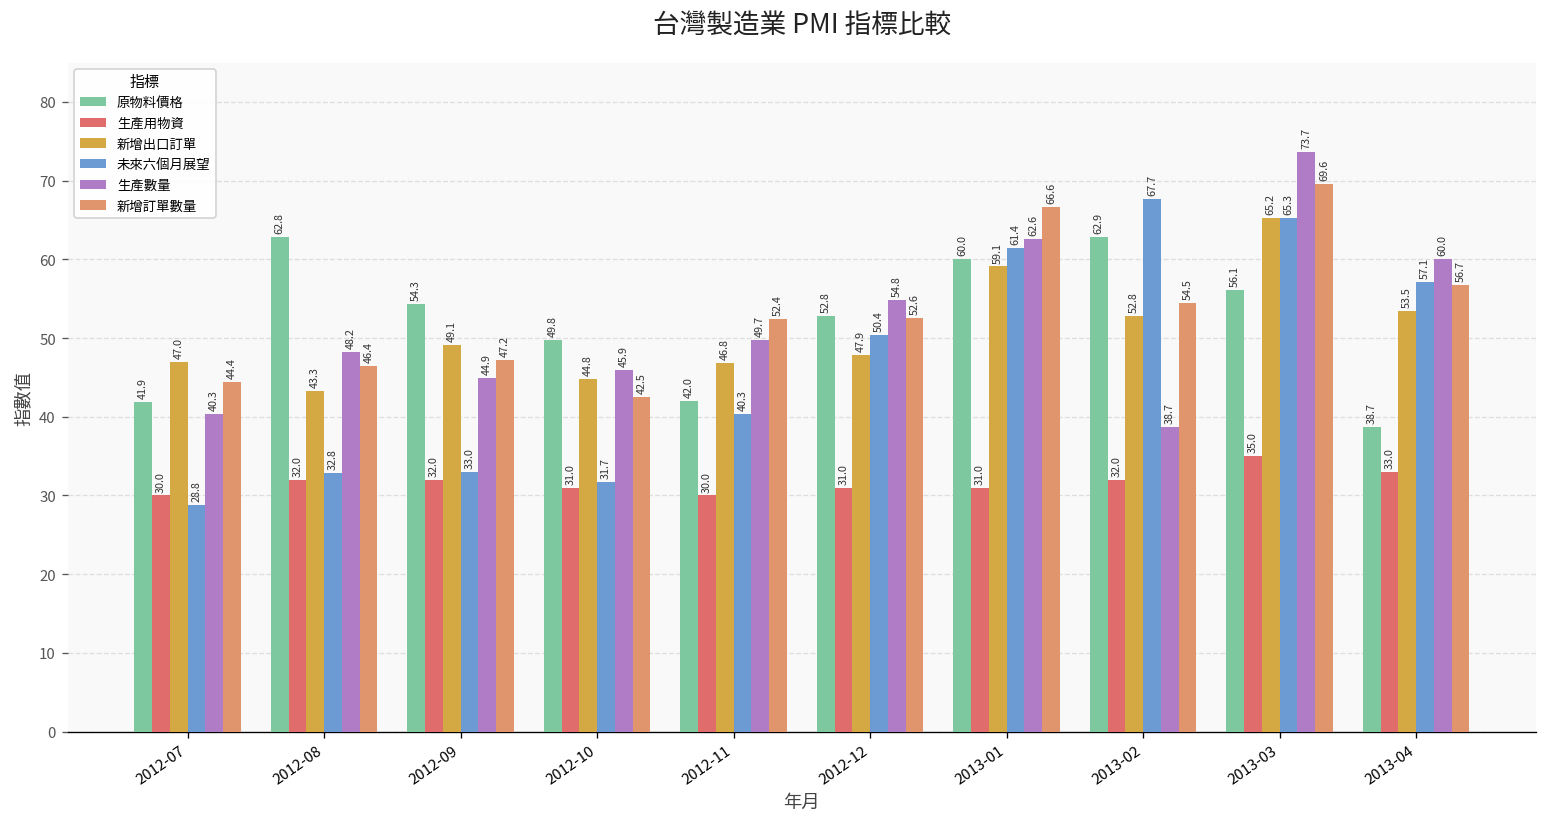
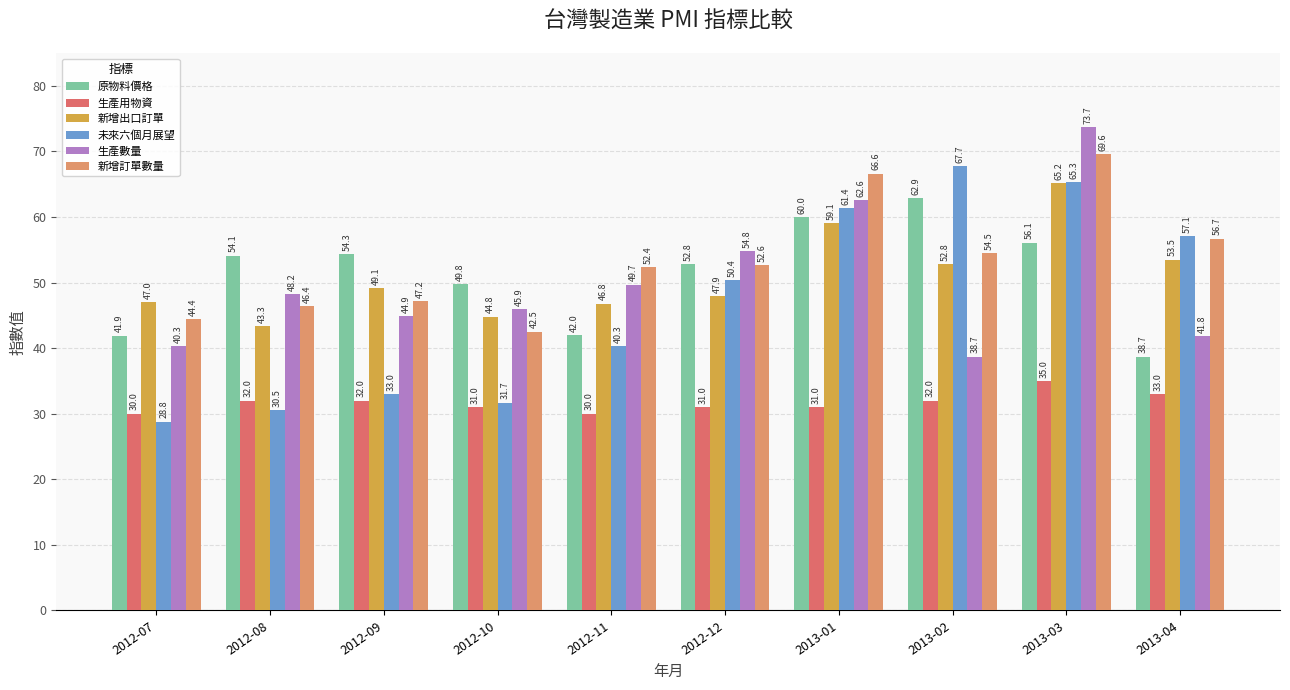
原物料價格, 2012-08: 62.8 -> 54.1
未來六個月展望, 2012-08: 32.8 -> 30.5
生產數量, 2013-04: 60.0 -> 41.8
